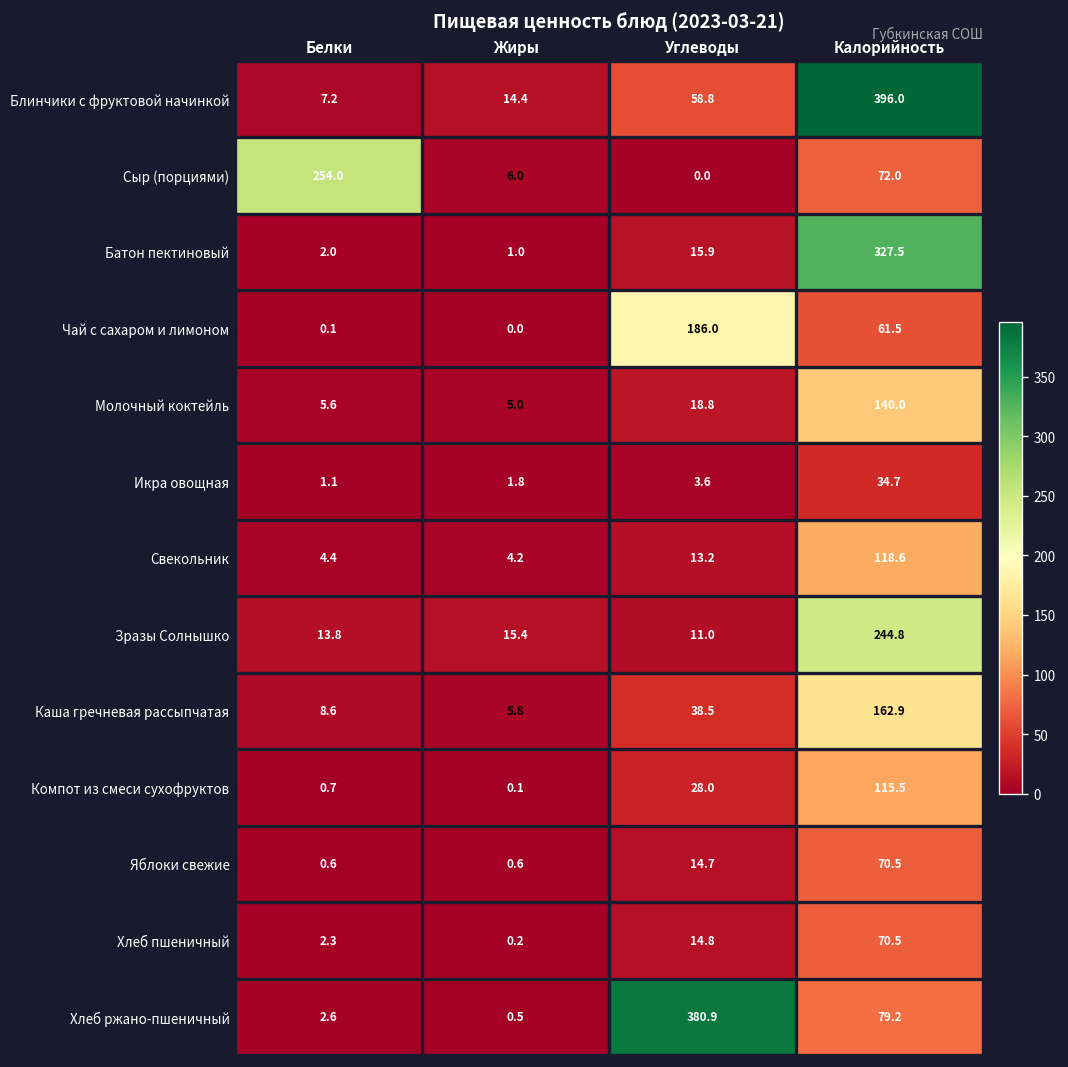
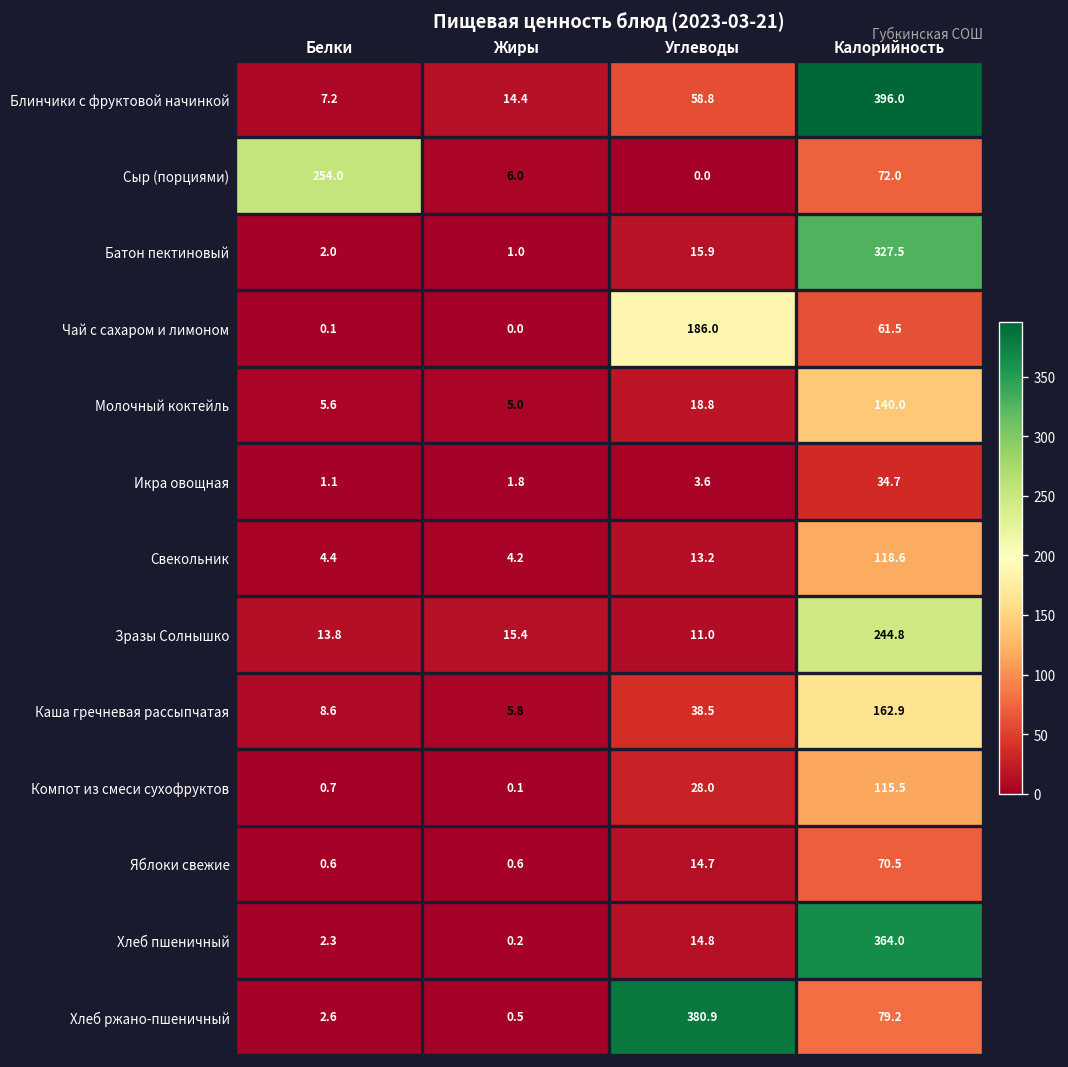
Хлеб пшеничный, Калорийность: 70.5 -> 364.0
